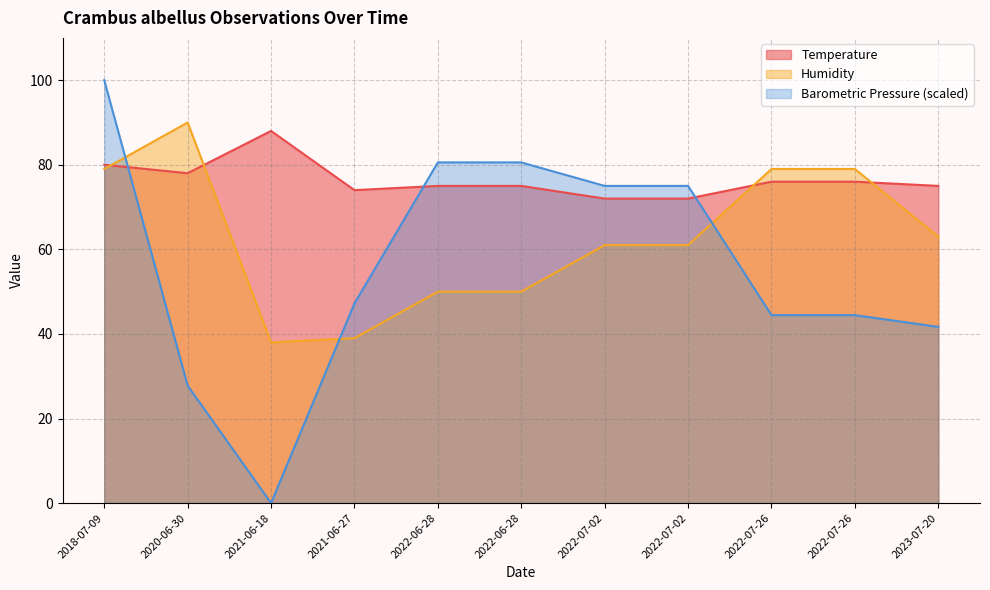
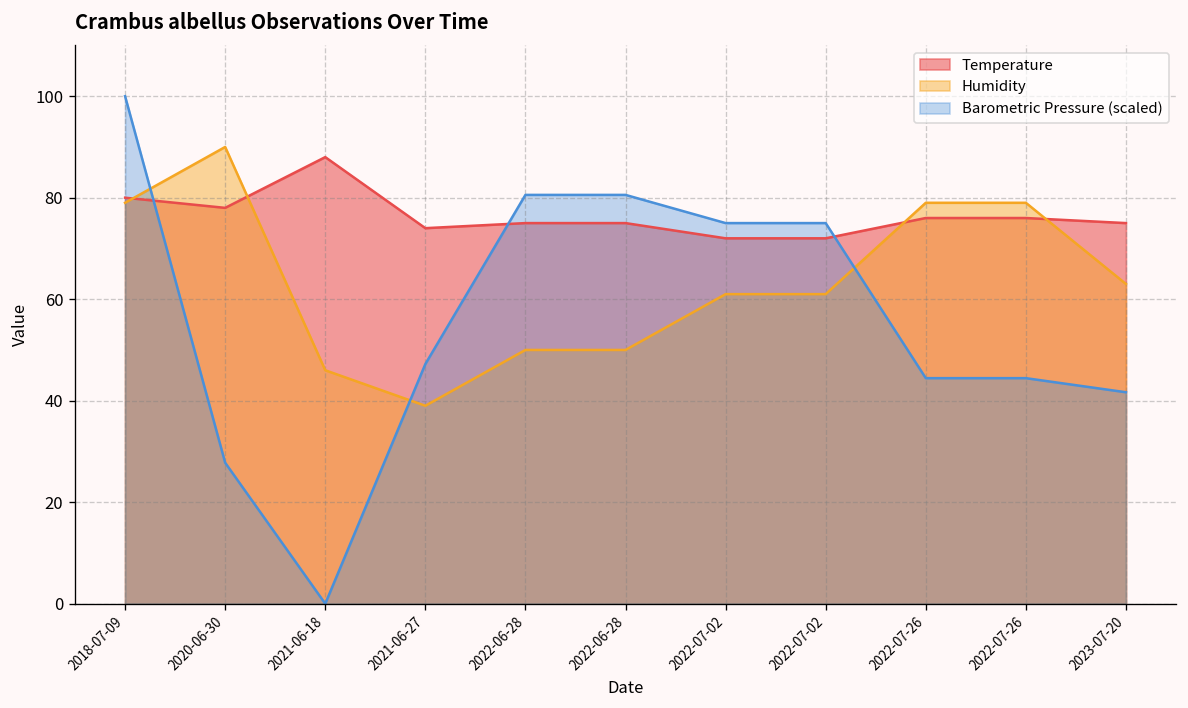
Humidity, 2021-06-18: 38 -> 46
